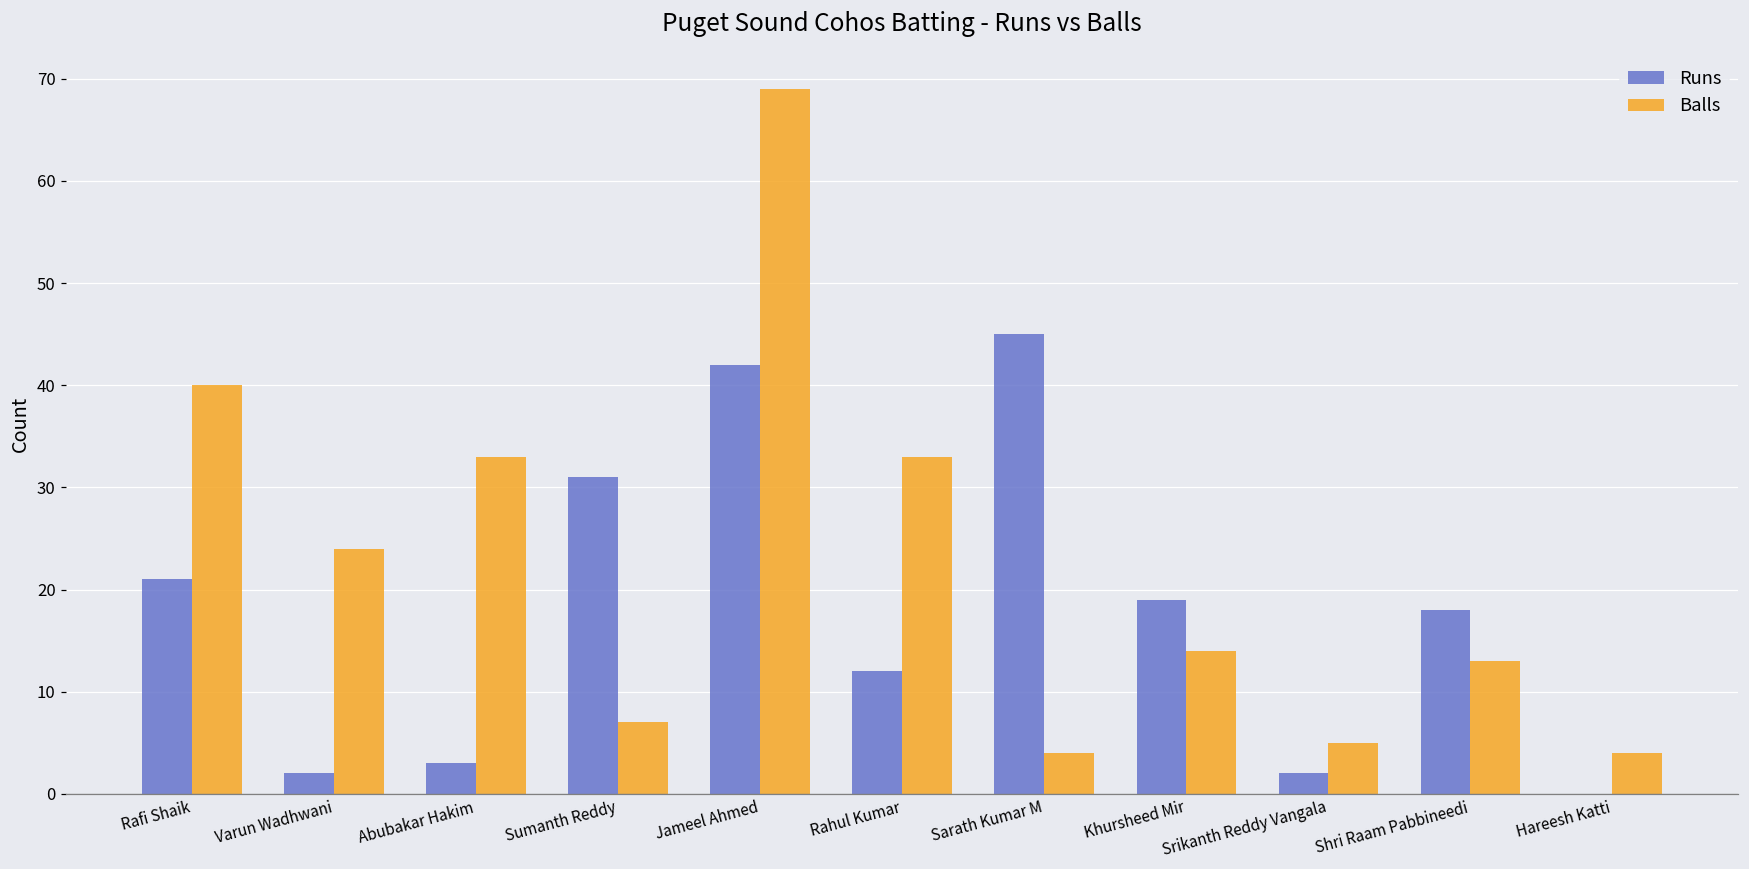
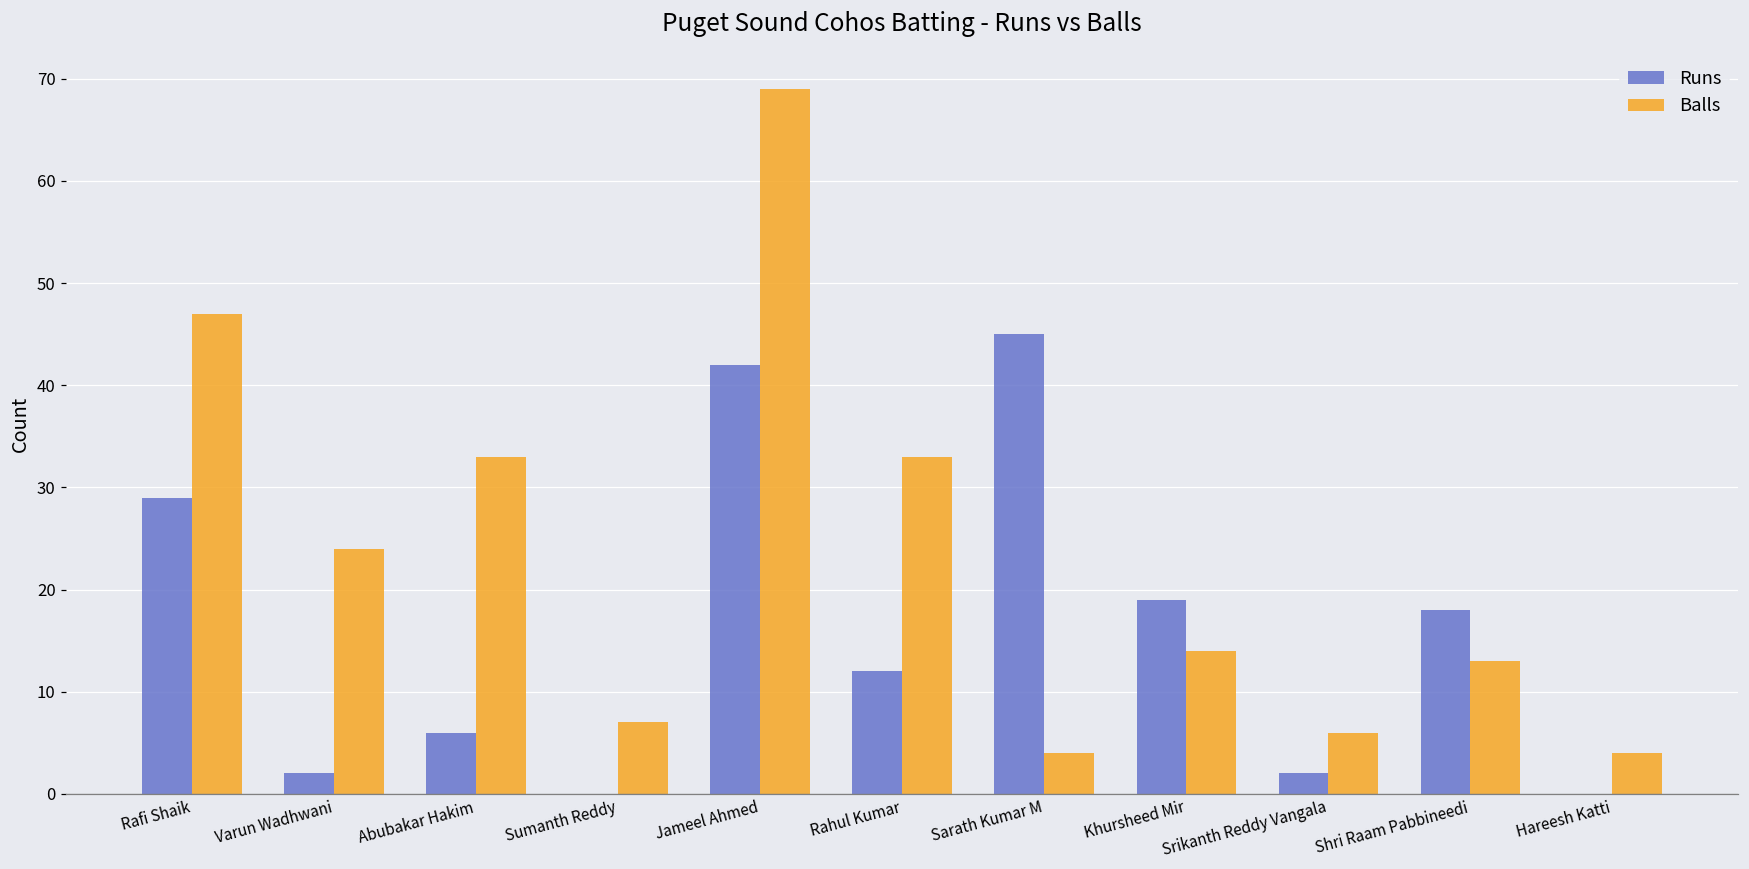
Runs, Rafi Shaik: 21 -> 29
Balls, Rafi Shaik: 40 -> 47
Runs, Abubakar Hakim: 3 -> 6
Runs, Sumanth Reddy: 31 -> 0
Balls, Srikanth Reddy Vangala: 5 -> 6
